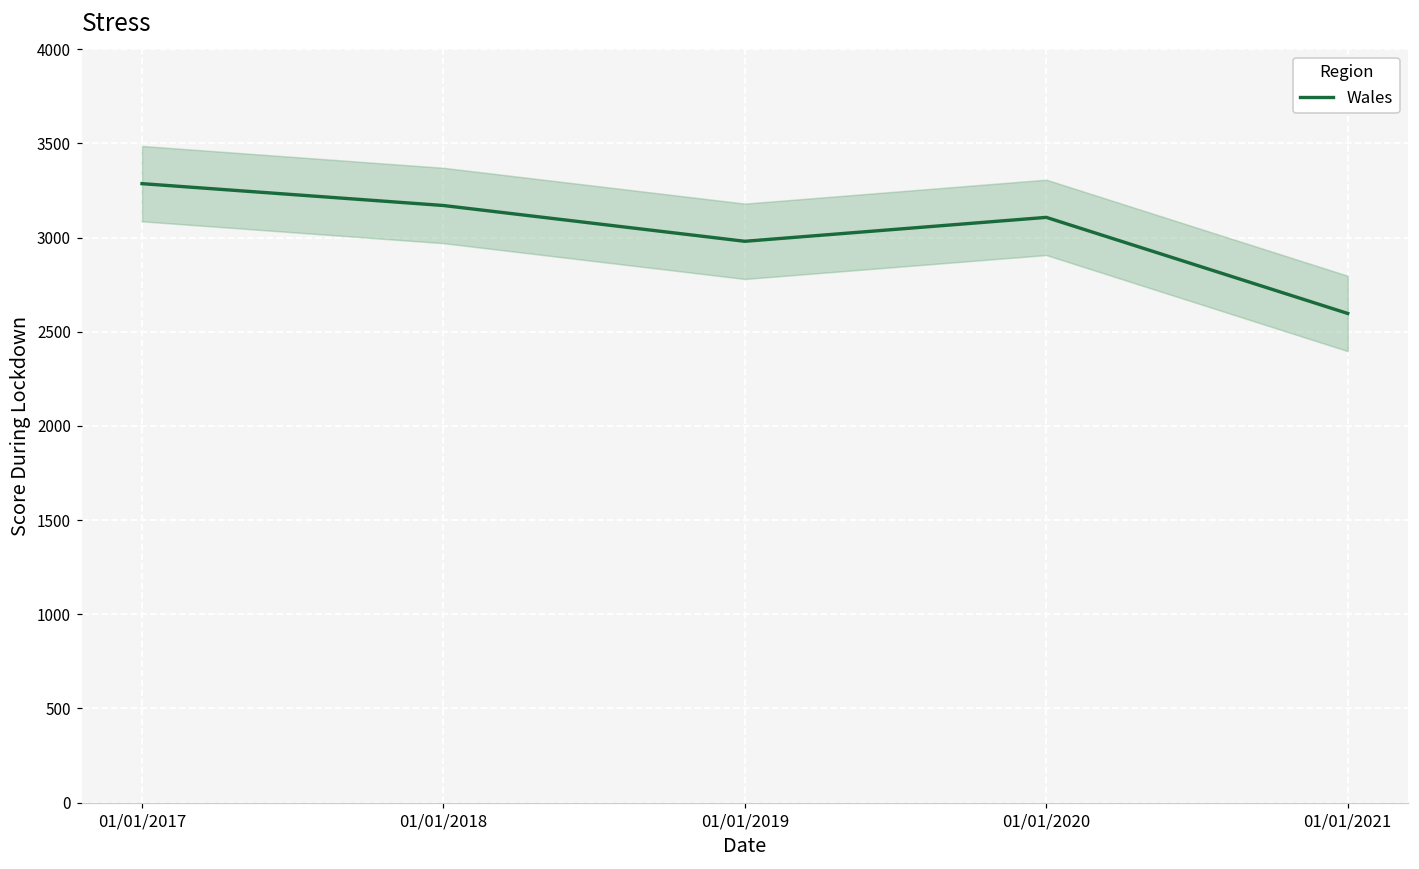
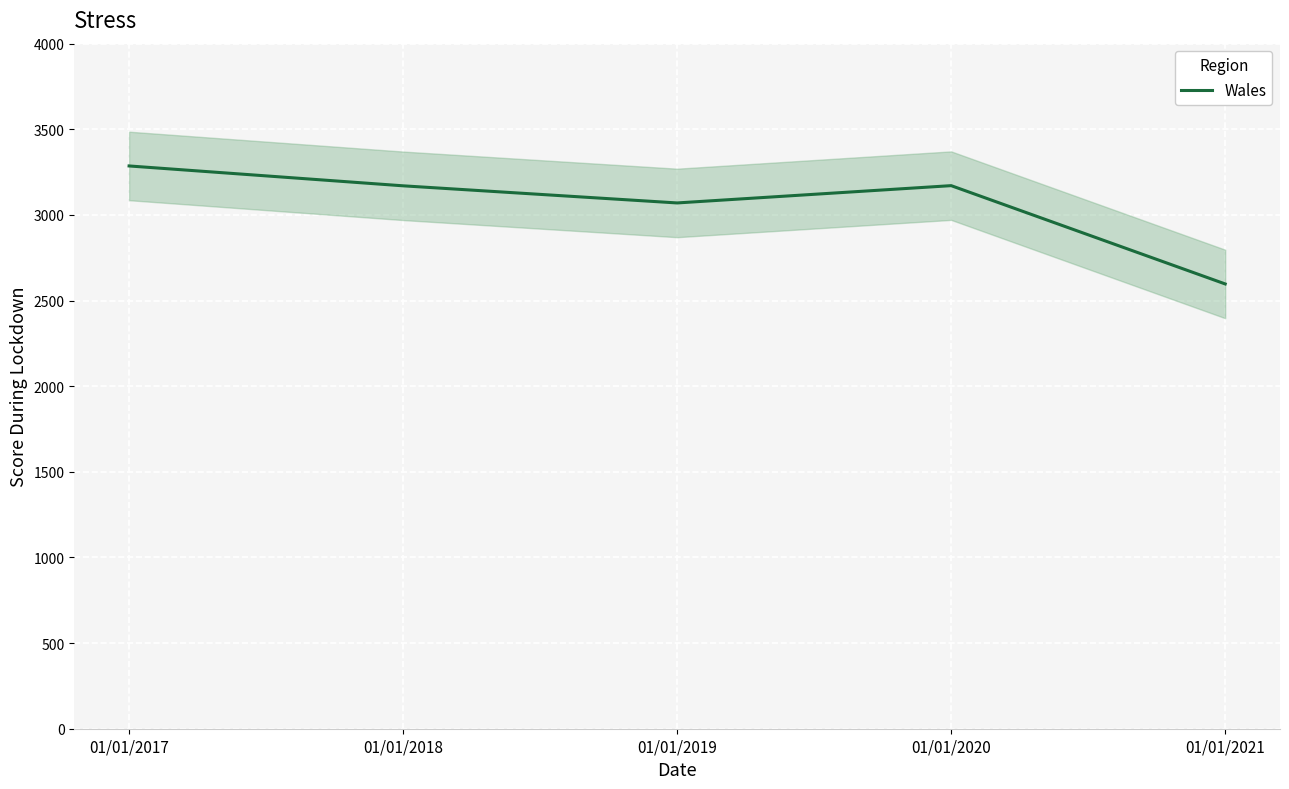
Wales, 01/01/2019: 2980 -> 3070
Wales, 01/01/2020: 3110 -> 3170
